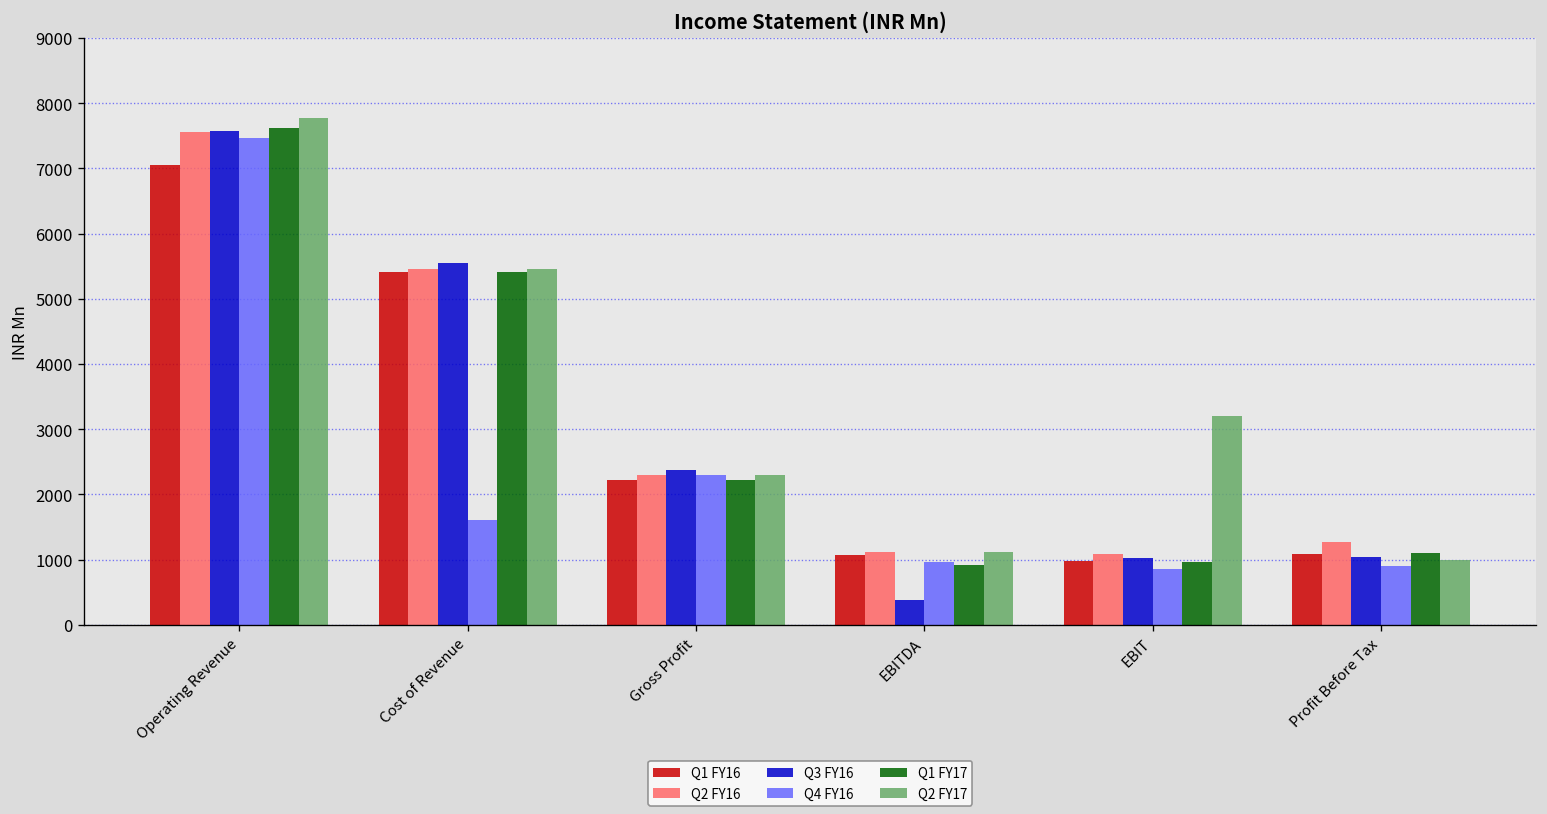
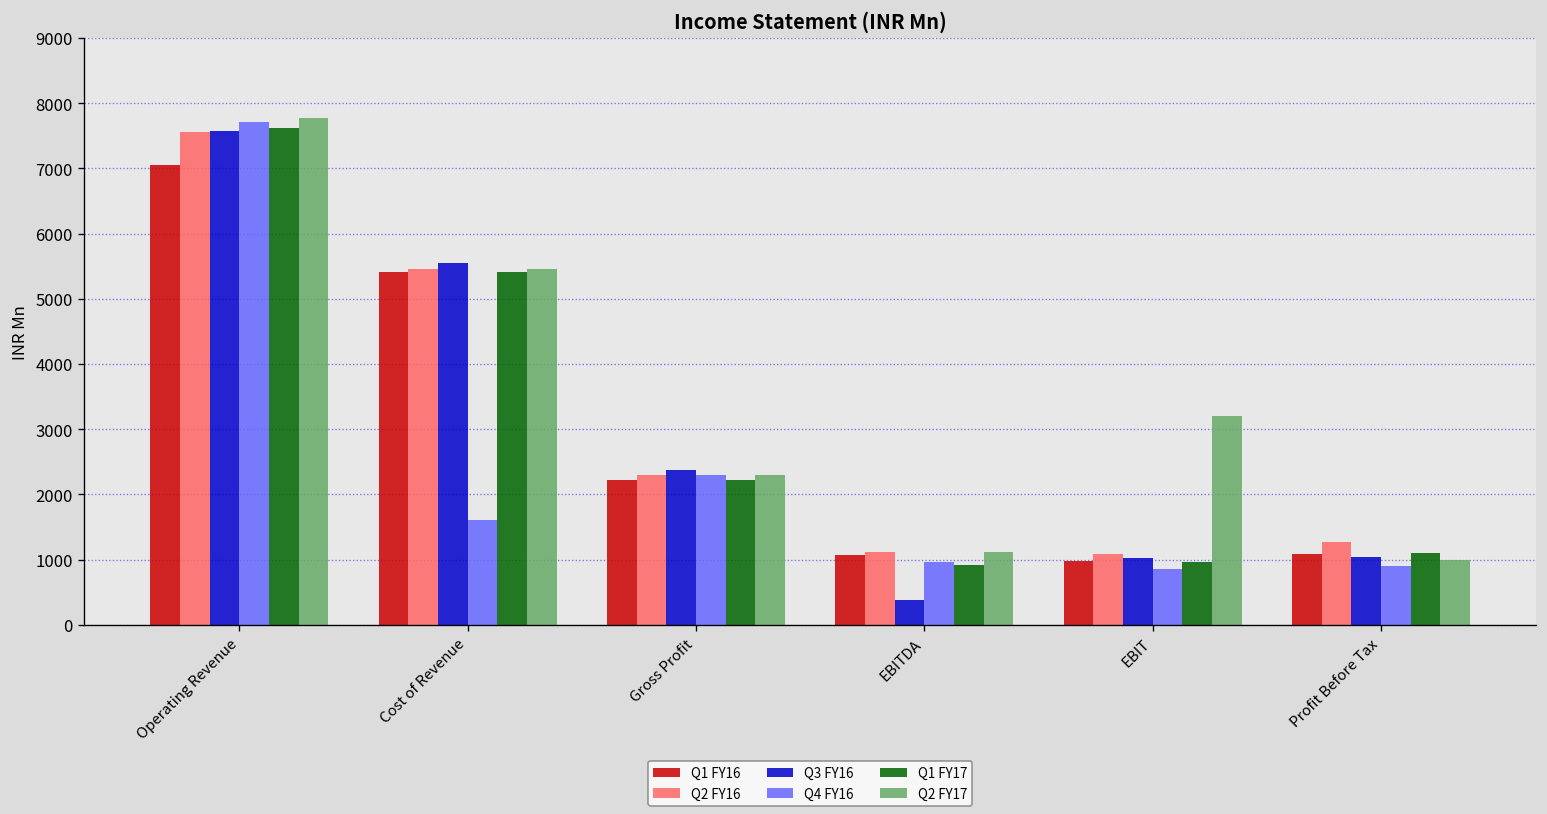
Q4 FY16, Operating Revenue: 7500 -> 7700
